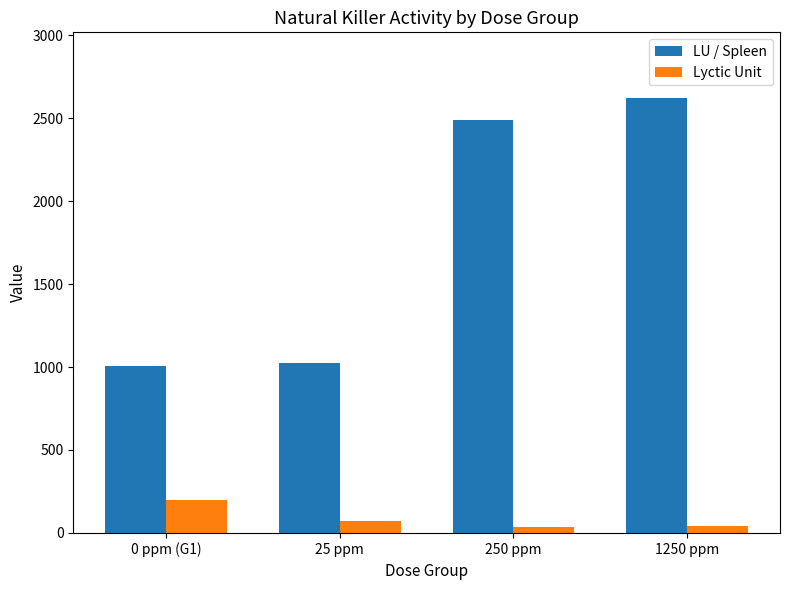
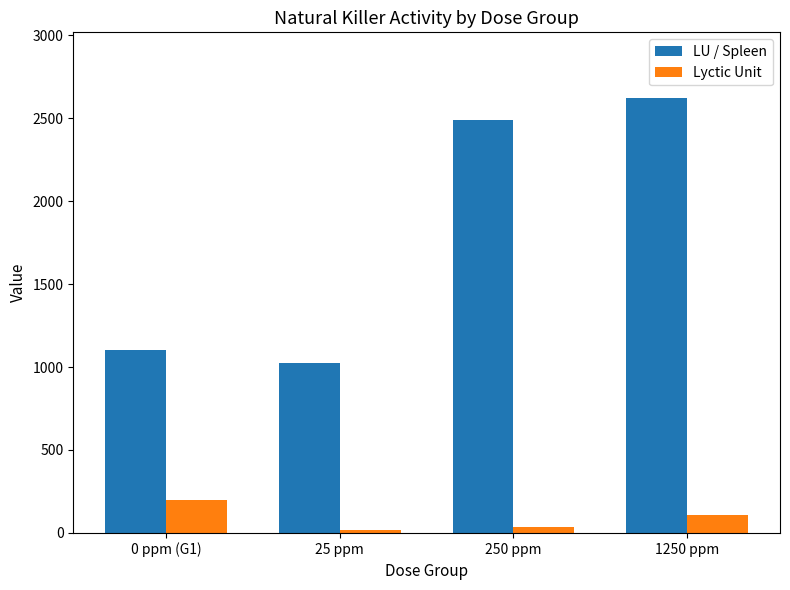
LU / Spleen, 0 ppm (G1): 1010 -> 1100
Lyctic Unit, 25 ppm: 70 -> 20
Lyctic Unit, 1250 ppm: 40 -> 110
